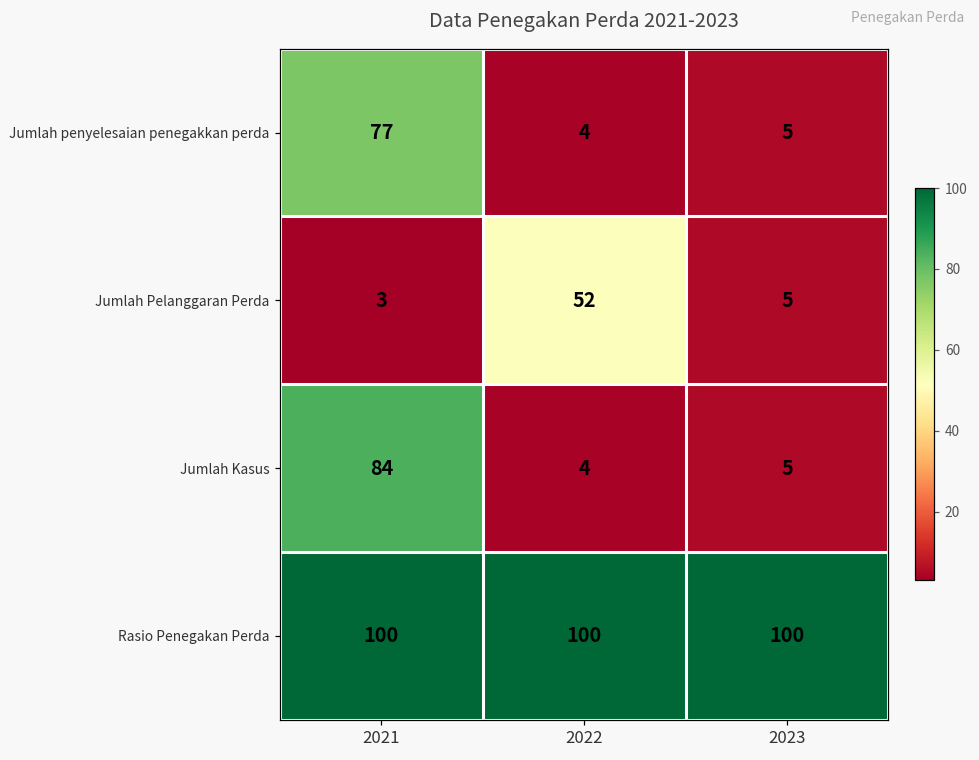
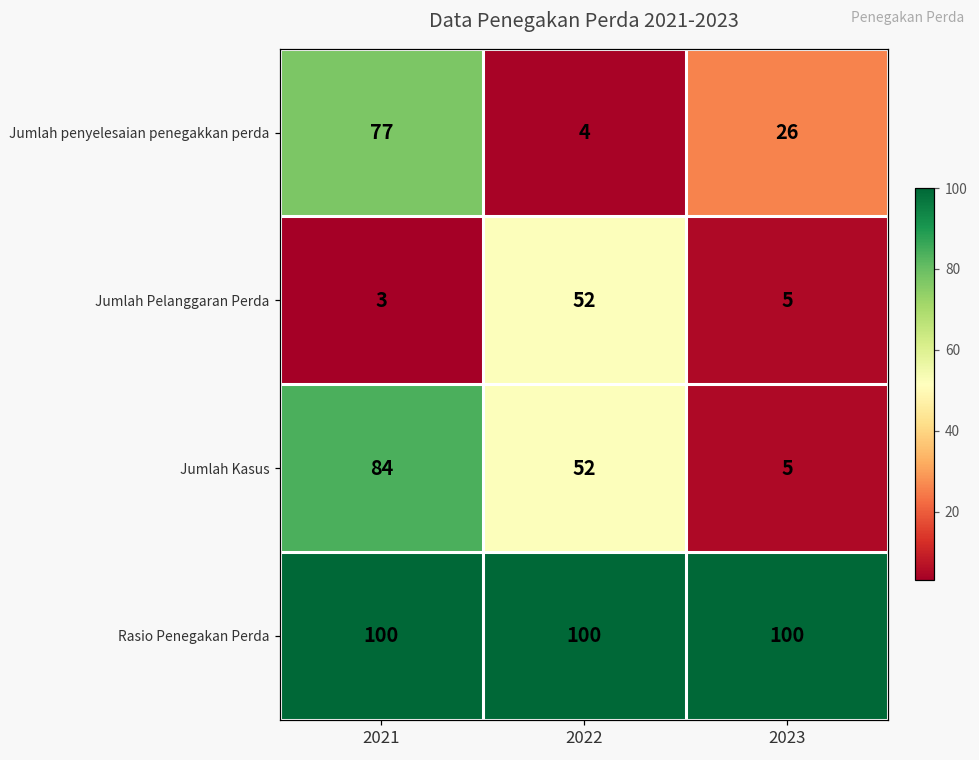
Jumlah penyelesaian penegakkan perda, 2023: 5 -> 26
Jumlah Kasus, 2022: 4 -> 52
